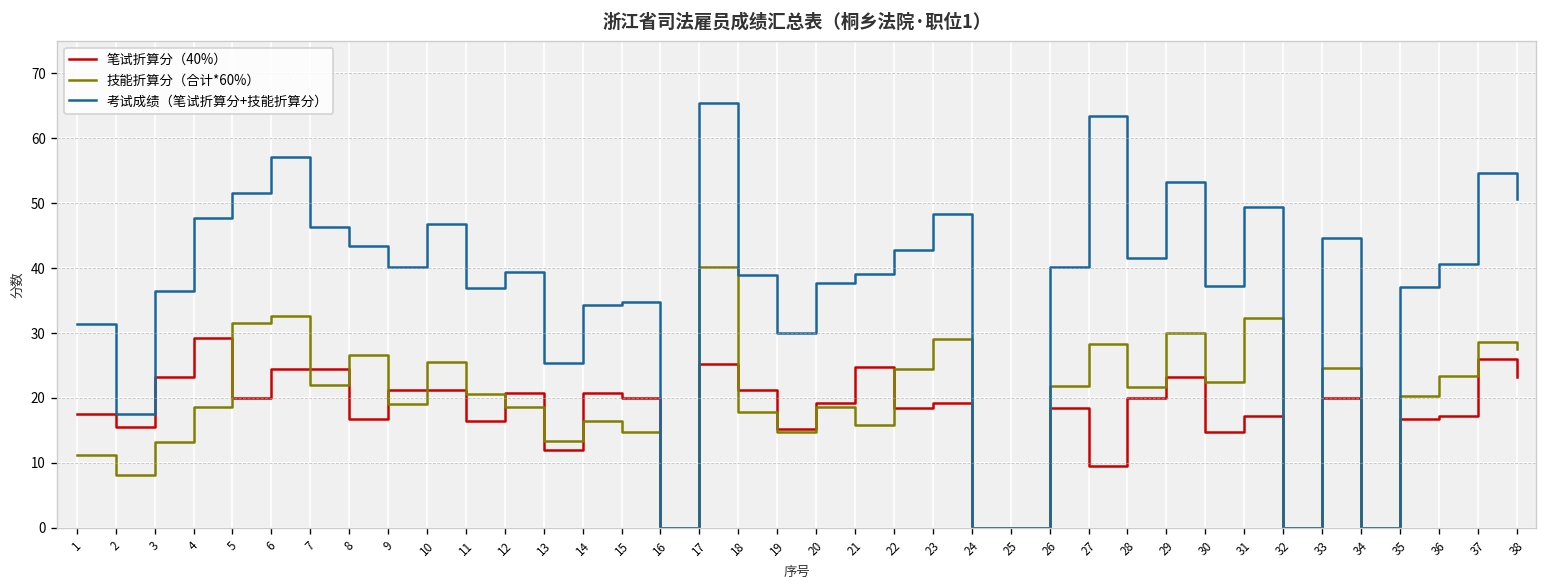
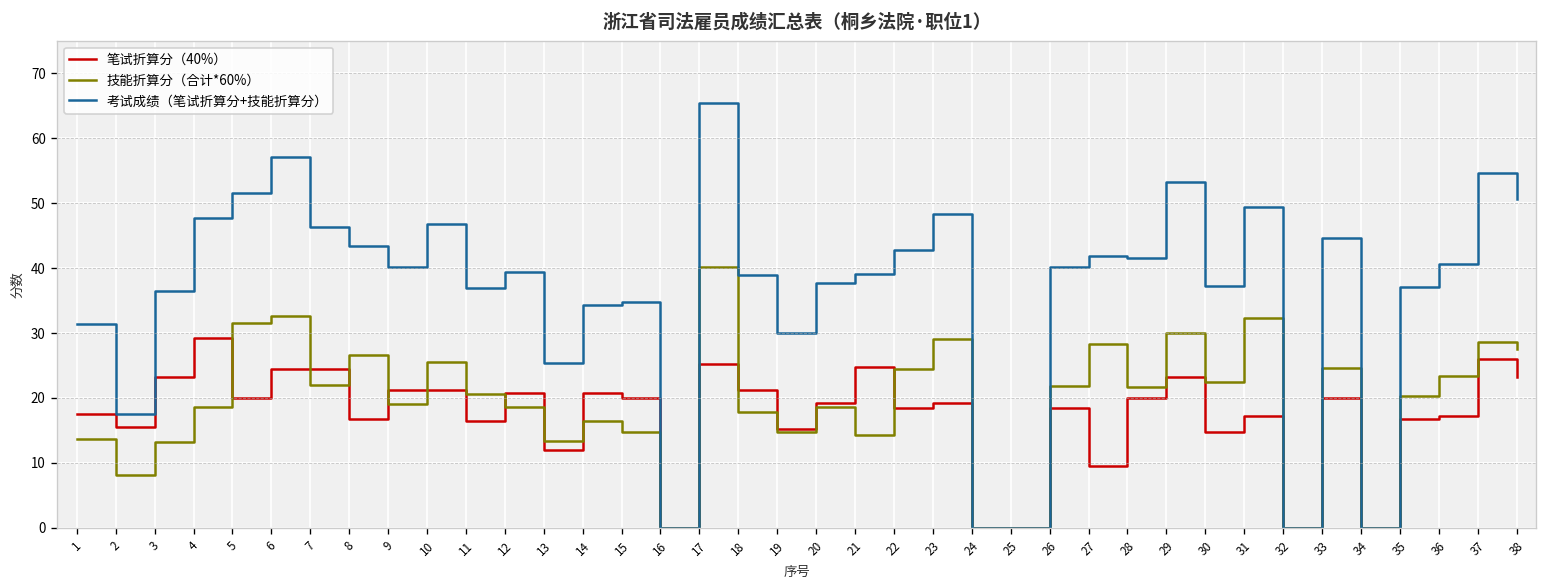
技能折算分（合计*60%）, 1: 11 -> 14
技能折算分（合计*60%）, 21: 16 -> 14
考试成绩（笔试折算分+技能折算分）, 27: 63 -> 42
